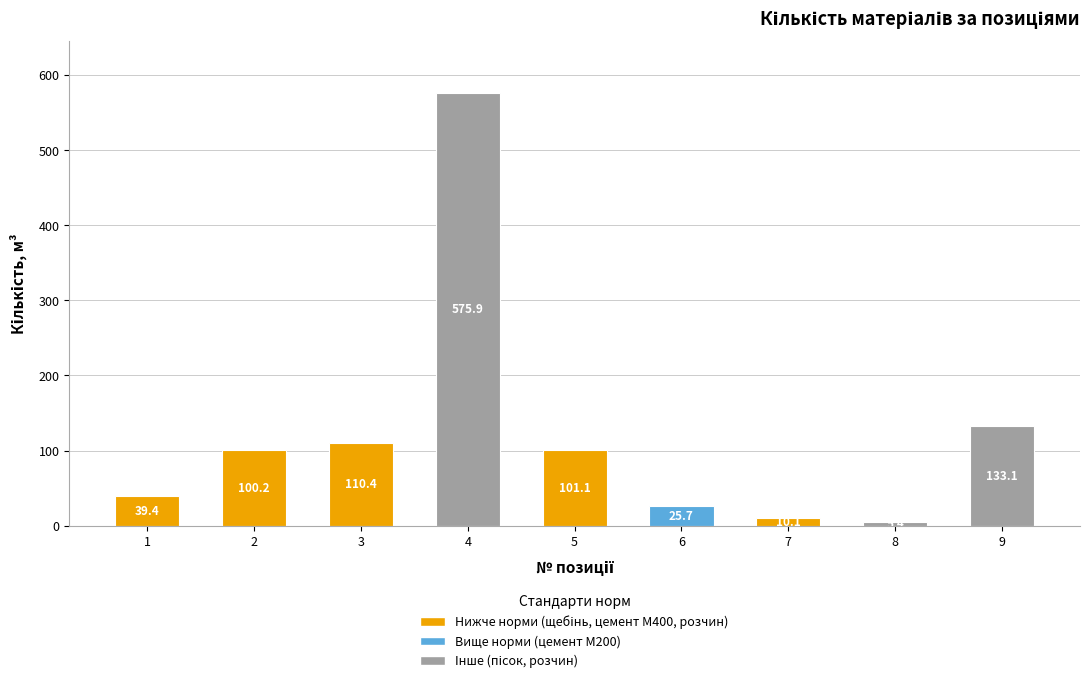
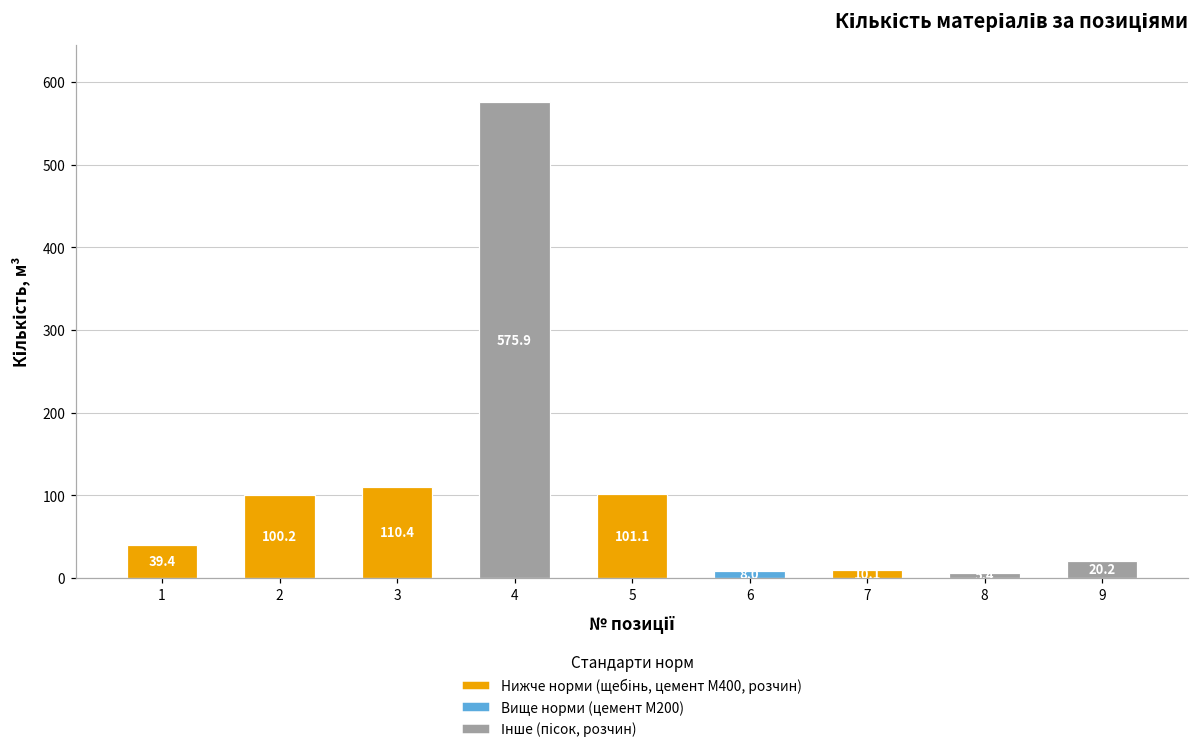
6: 30 -> 10
9: 133.1 -> 20.2
